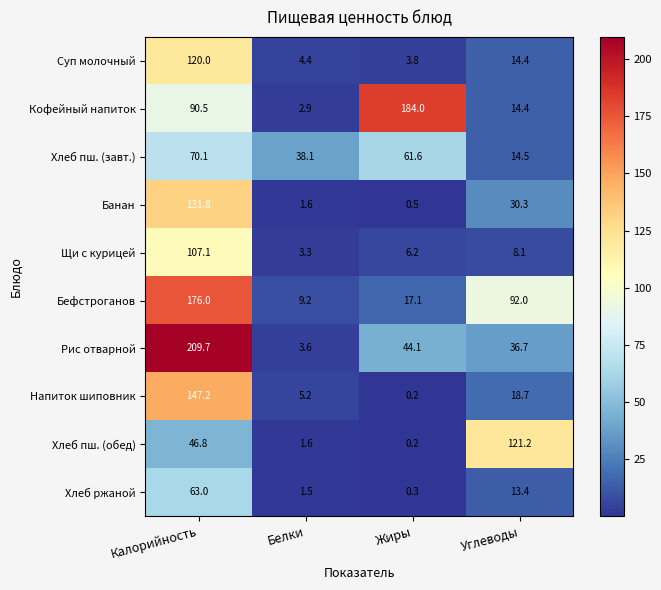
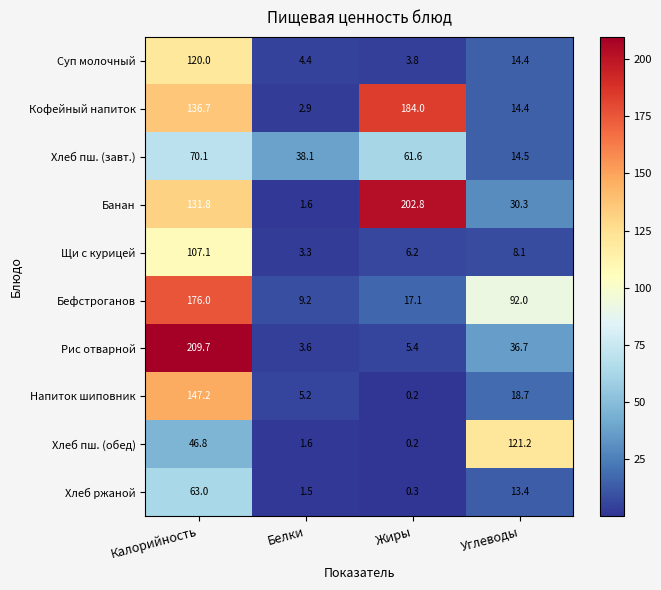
Кофейный напиток, Калорийность: 90.5 -> 136.7
Банан, Жиры: 0.5 -> 202.8
Рис отварной, Жиры: 44.1 -> 5.4
